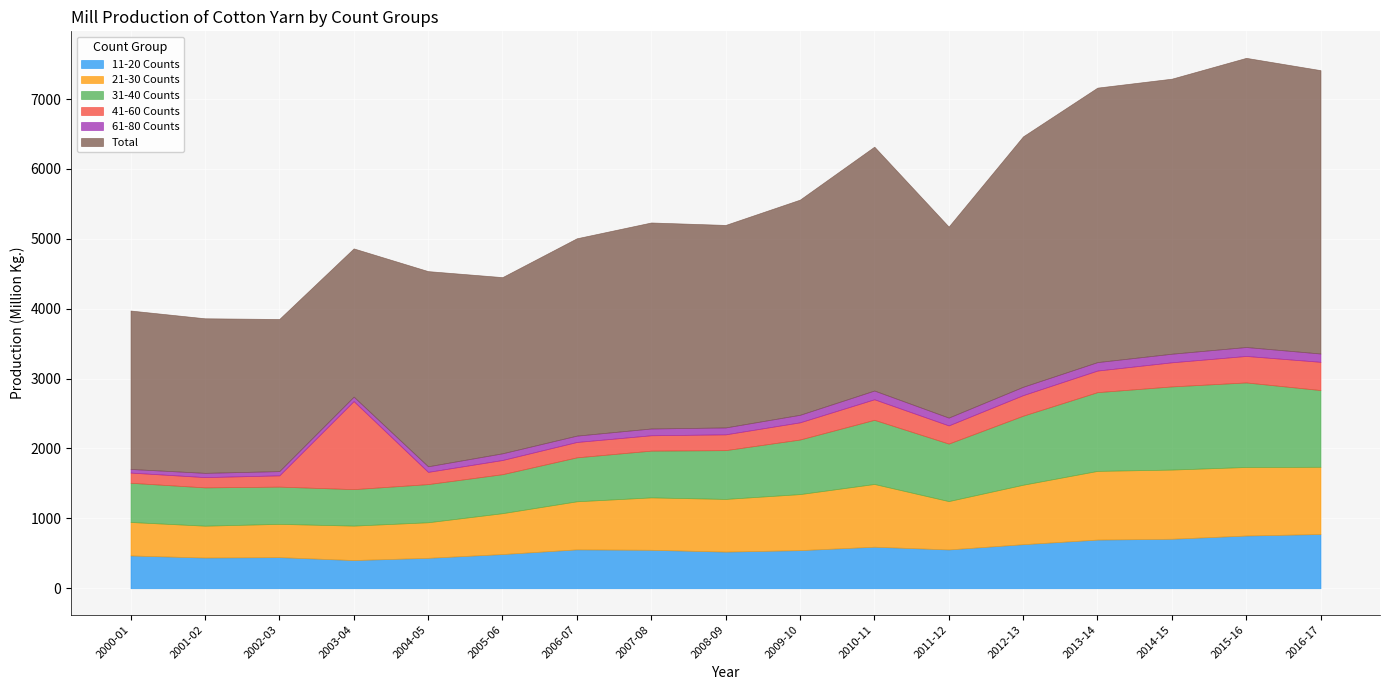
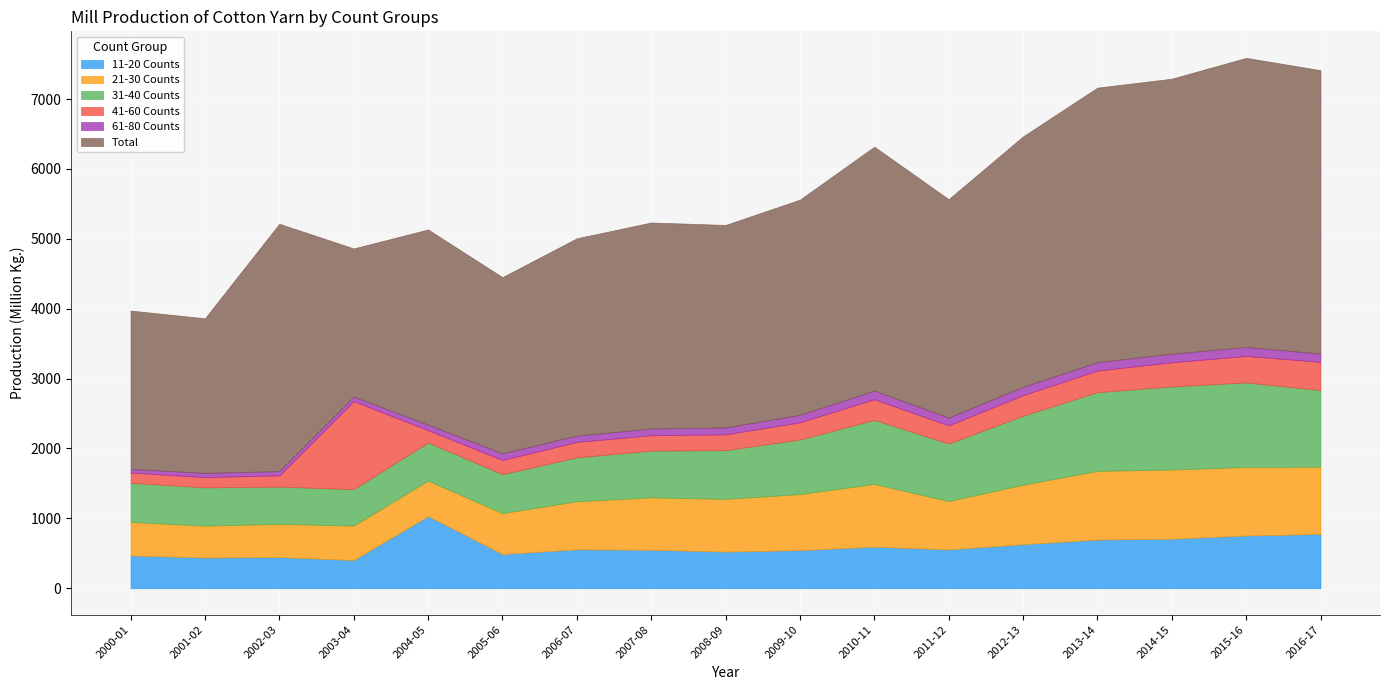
Total, 2002-03: 2200 -> 3500
11-20 Counts, 2004-05: 400 -> 1000
Total, 2011-12: 2700 -> 3100
